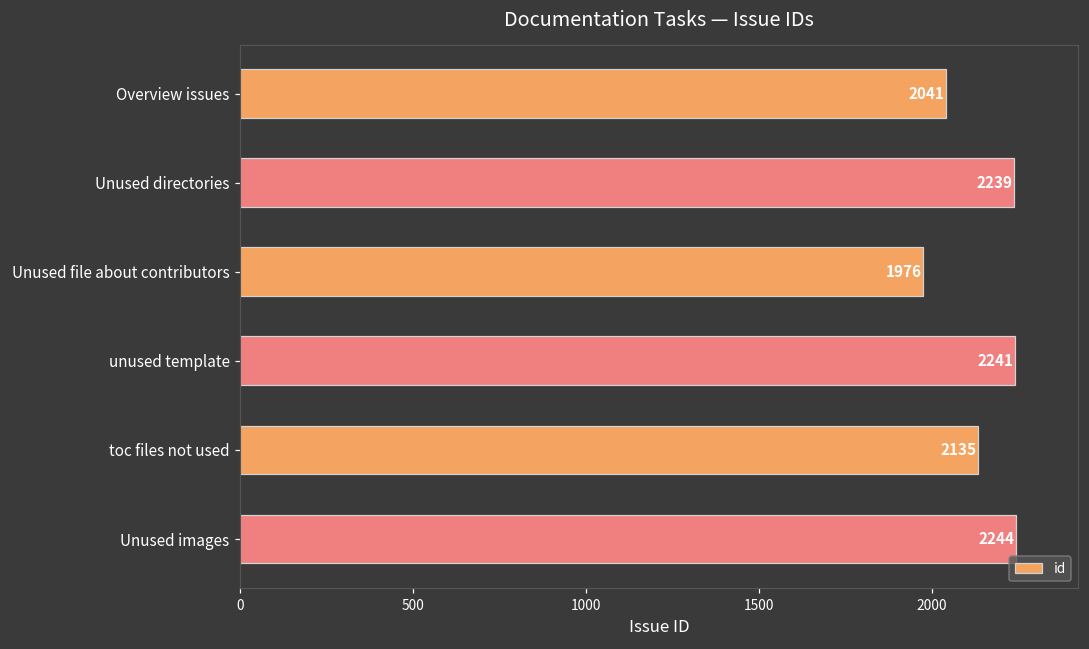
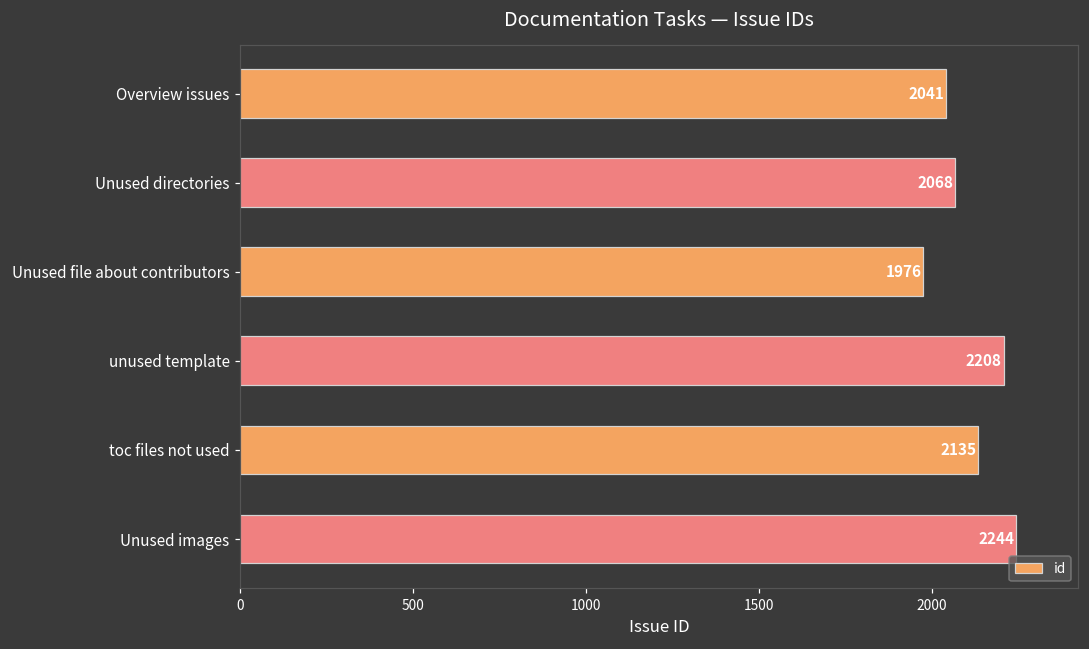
Unused directories: 2239 -> 2068
unused template: 2241 -> 2208
